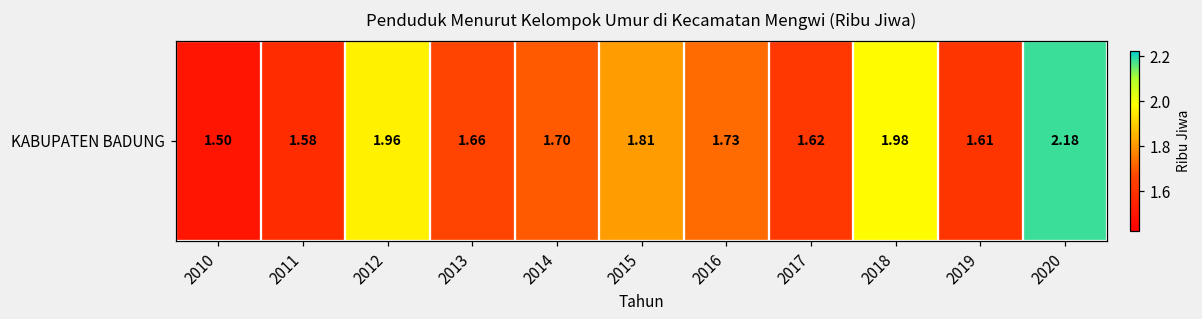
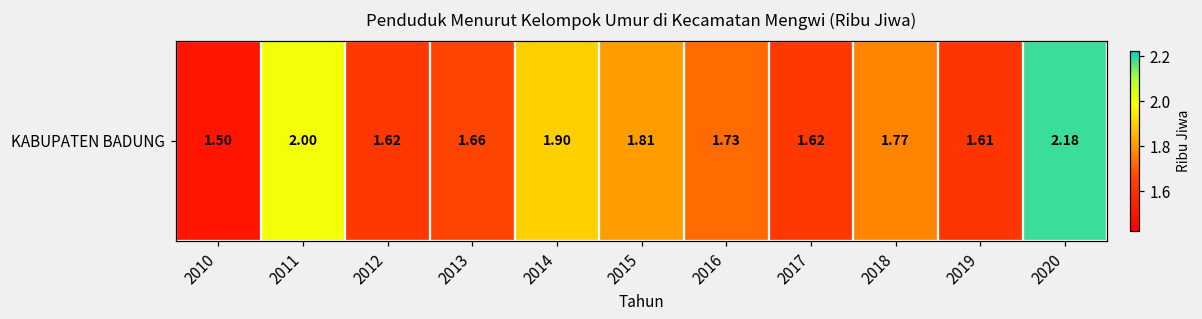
KABUPATEN BADUNG, 2011: 1.58 -> 2.00
KABUPATEN BADUNG, 2012: 1.96 -> 1.62
KABUPATEN BADUNG, 2014: 1.70 -> 1.90
KABUPATEN BADUNG, 2018: 1.98 -> 1.77
